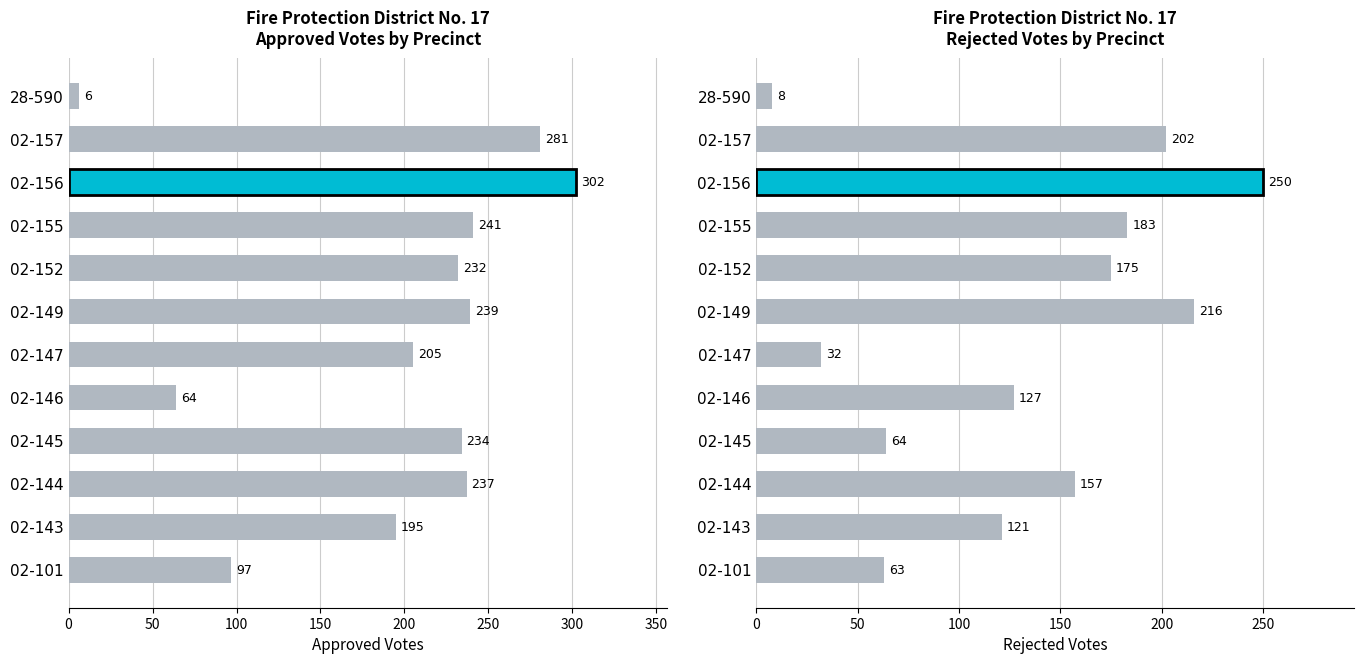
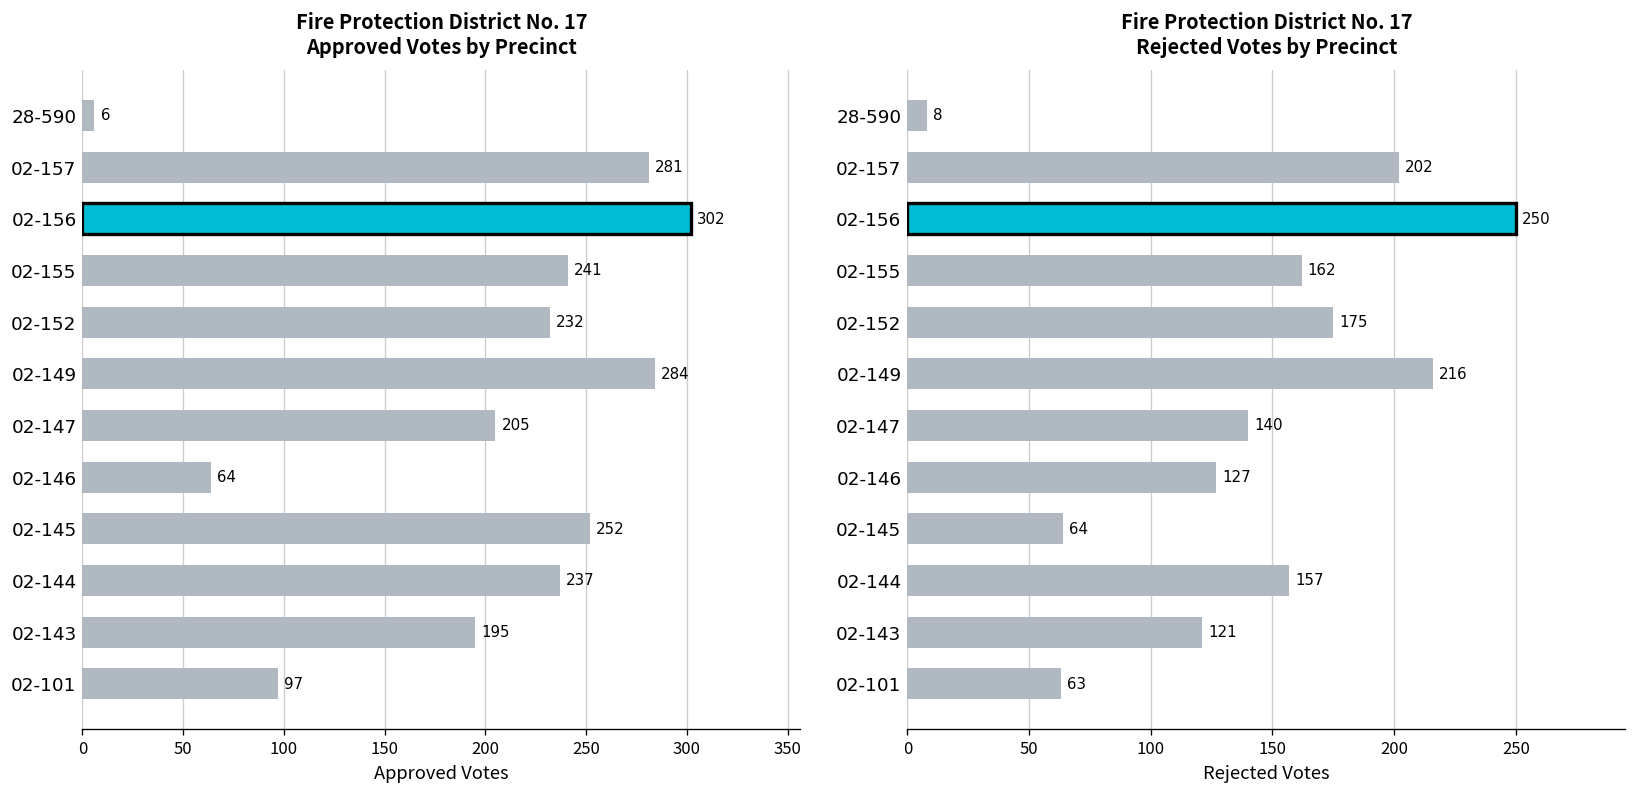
Fire Protection District No. 17 Approved Votes by Precinct, 02-149: 239 -> 284
Fire Protection District No. 17 Approved Votes by Precinct, 02-145: 234 -> 252
Fire Protection District No. 17 Rejected Votes by Precinct, 02-155: 183 -> 162
Fire Protection District No. 17 Rejected Votes by Precinct, 02-147: 32 -> 140
